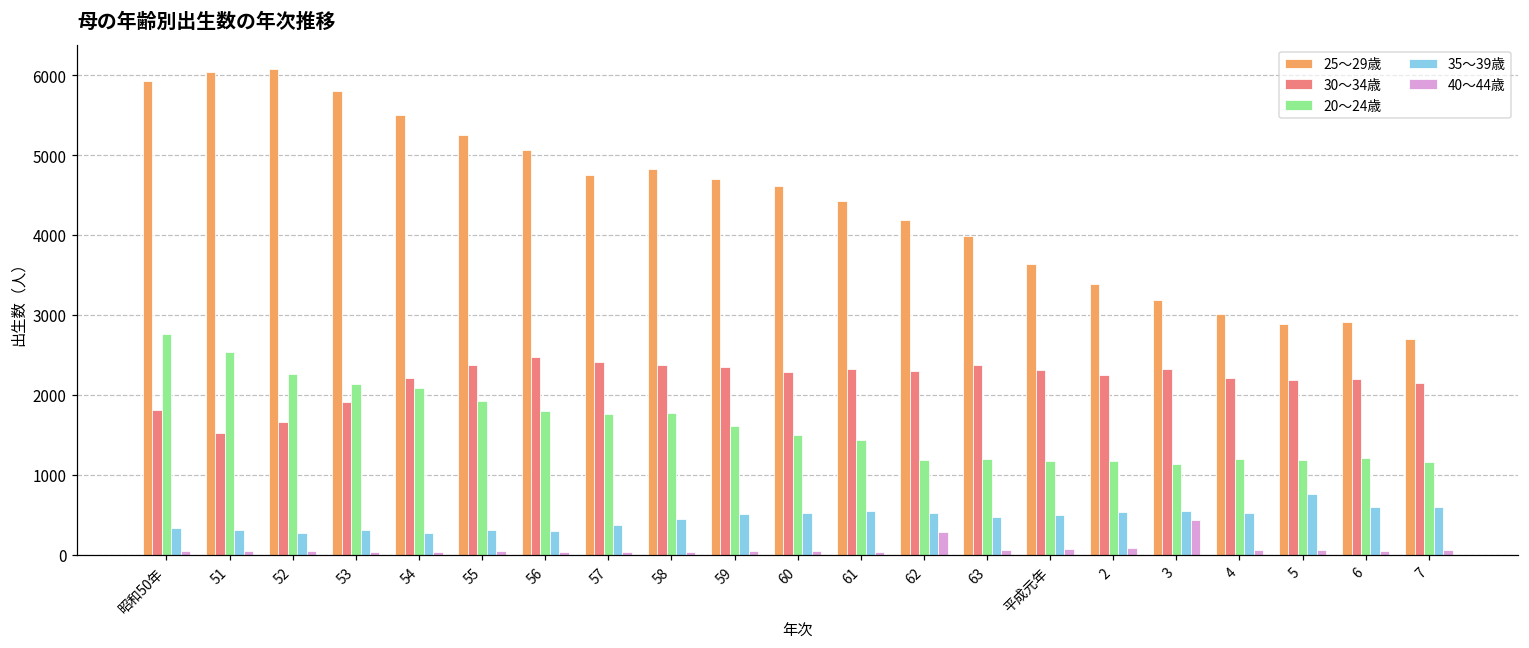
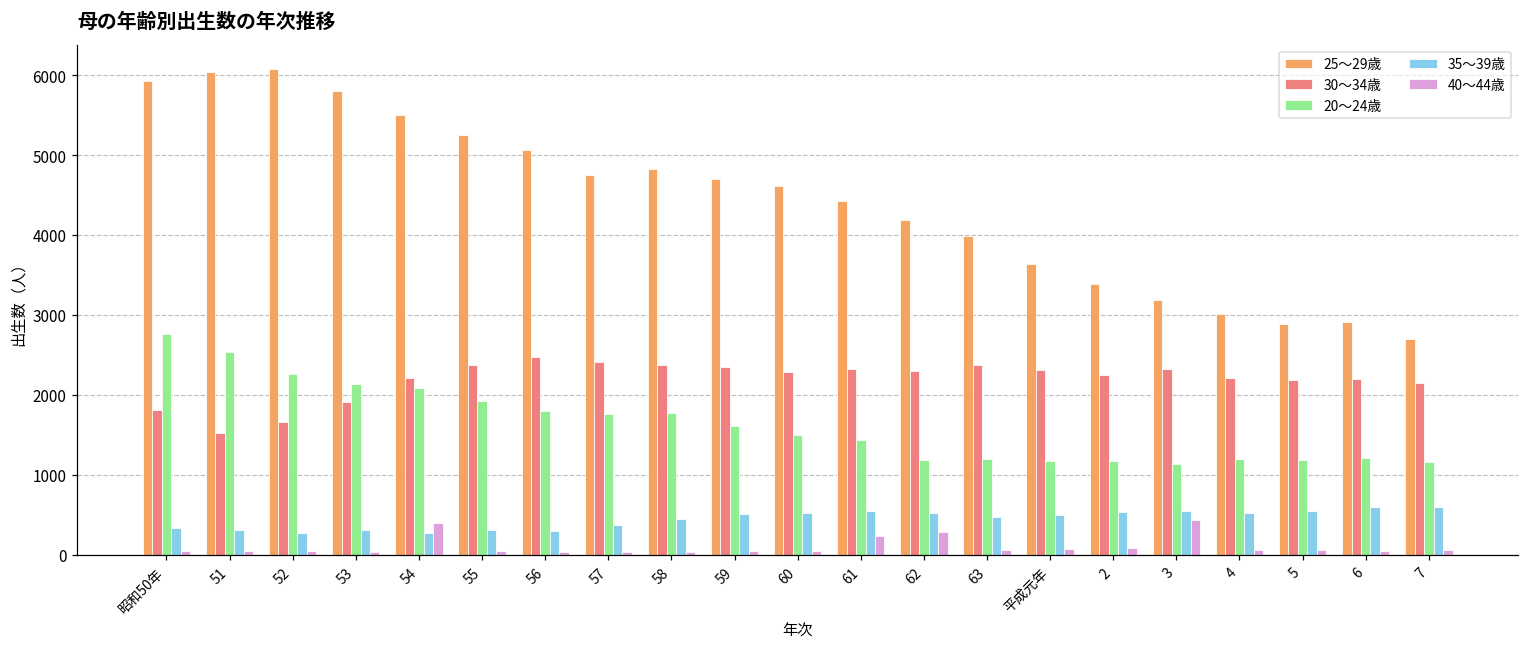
40～44歳, 54: 0 -> 400
40～44歳, 61: 0 -> 200
35～39歳, 5: 800 -> 500
